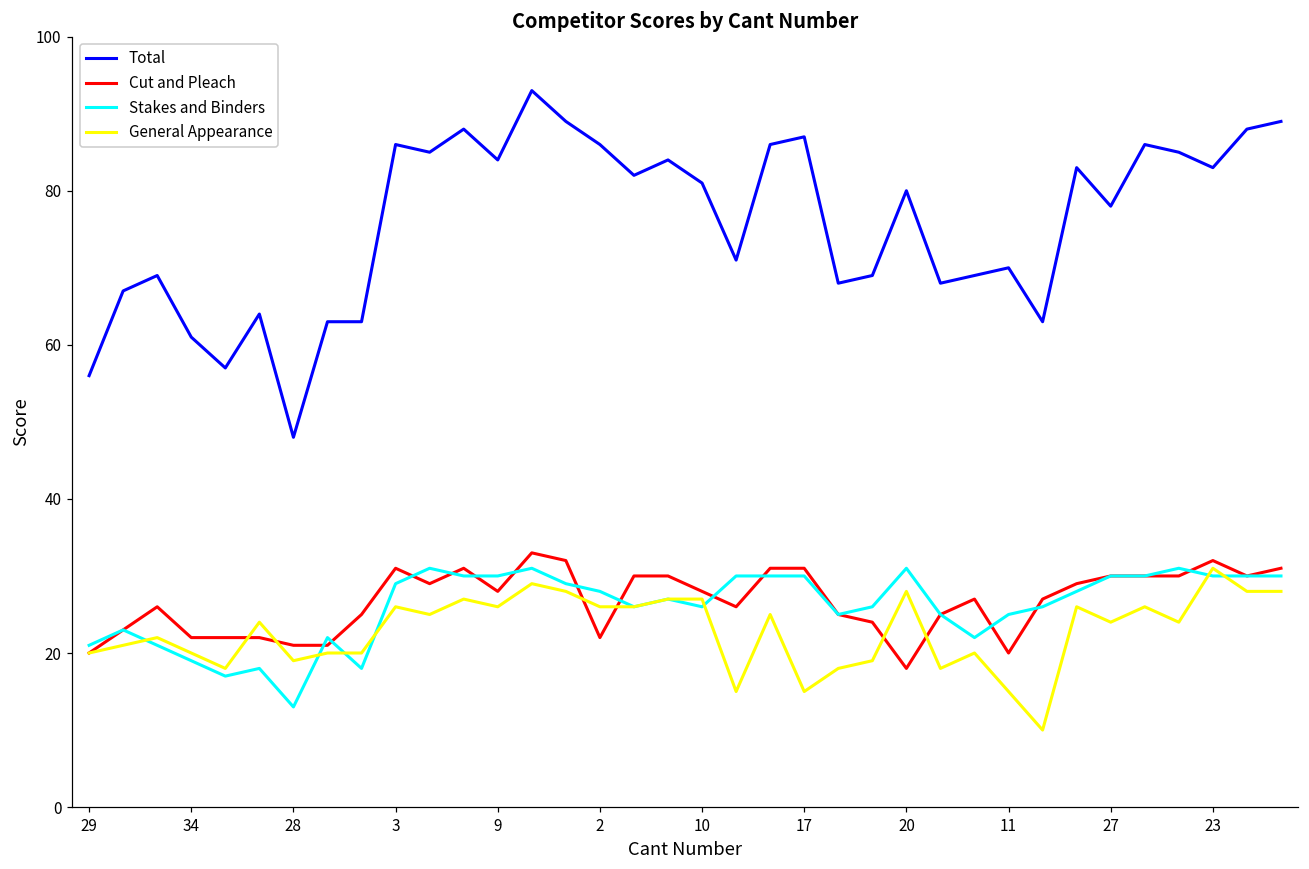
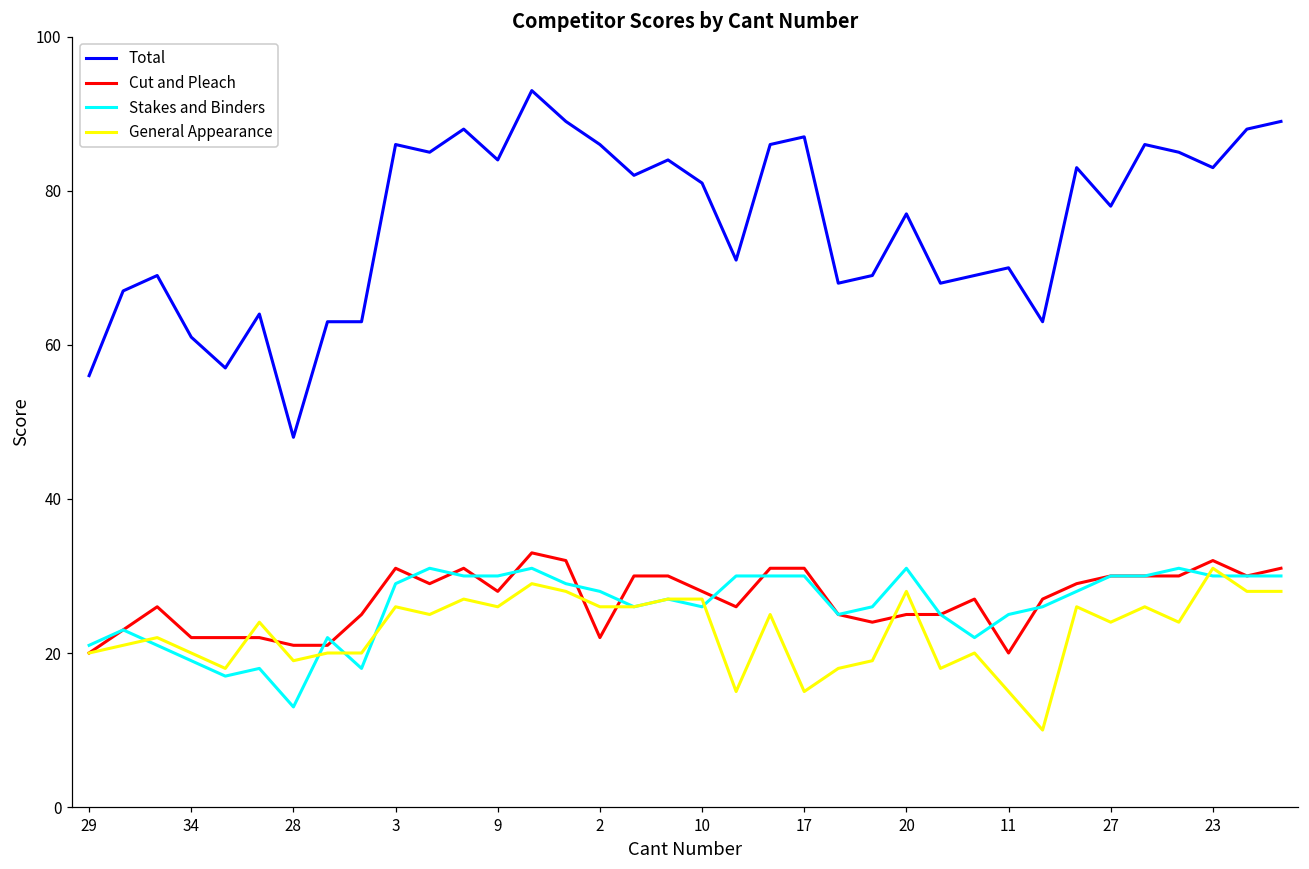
Total, 20: 80 -> 77
Cut and Pleach, 20: 18 -> 25
